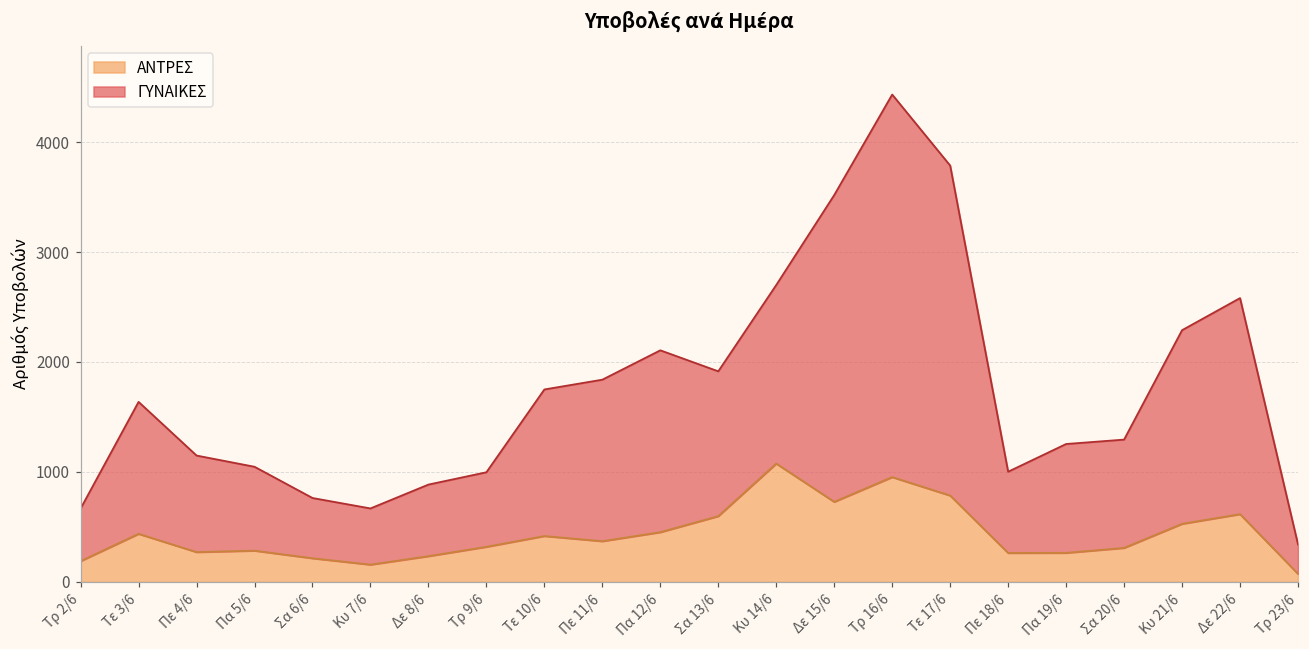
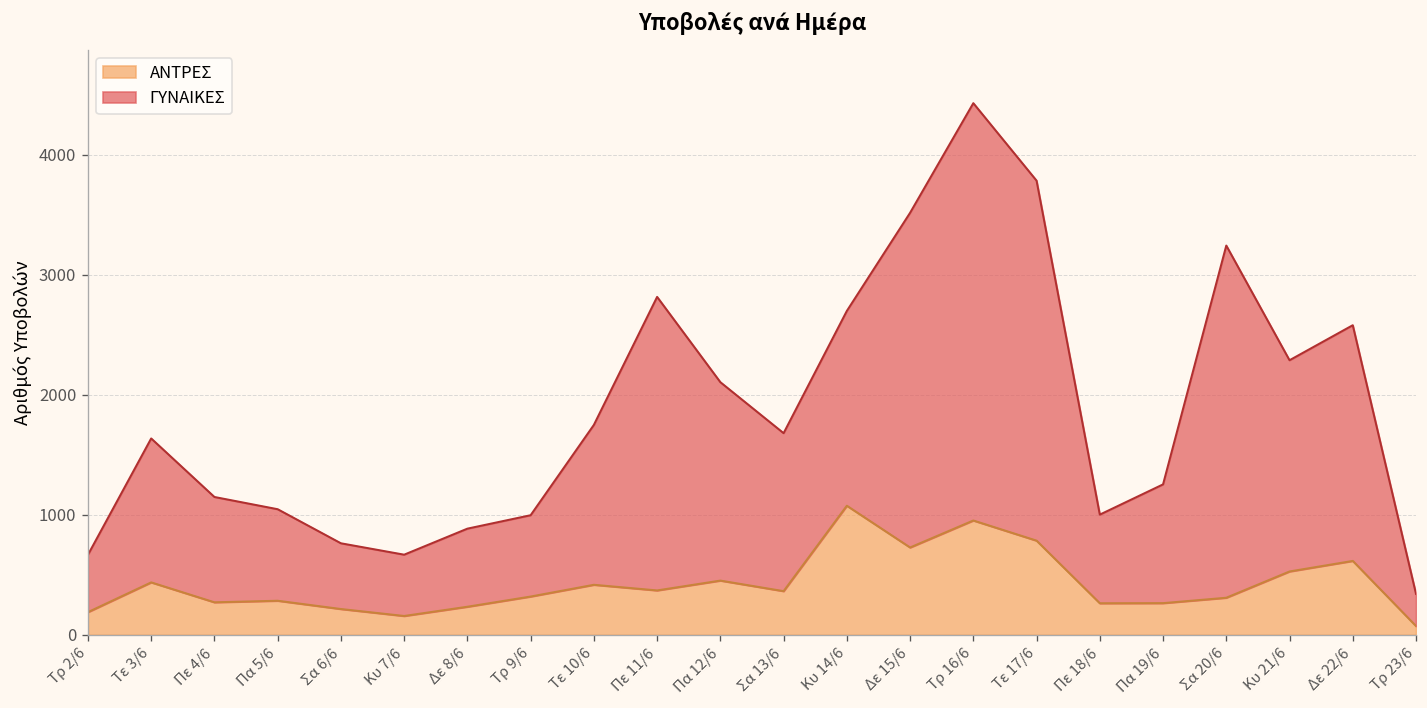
ΓΥΝΑΙΚΕΣ, Πε 11/6: 1500 -> 2400
ΑΝΤΡΕΣ, Σα 13/6: 600 -> 400
ΓΥΝΑΙΚΕΣ, Σα 20/6: 1000 -> 2900
